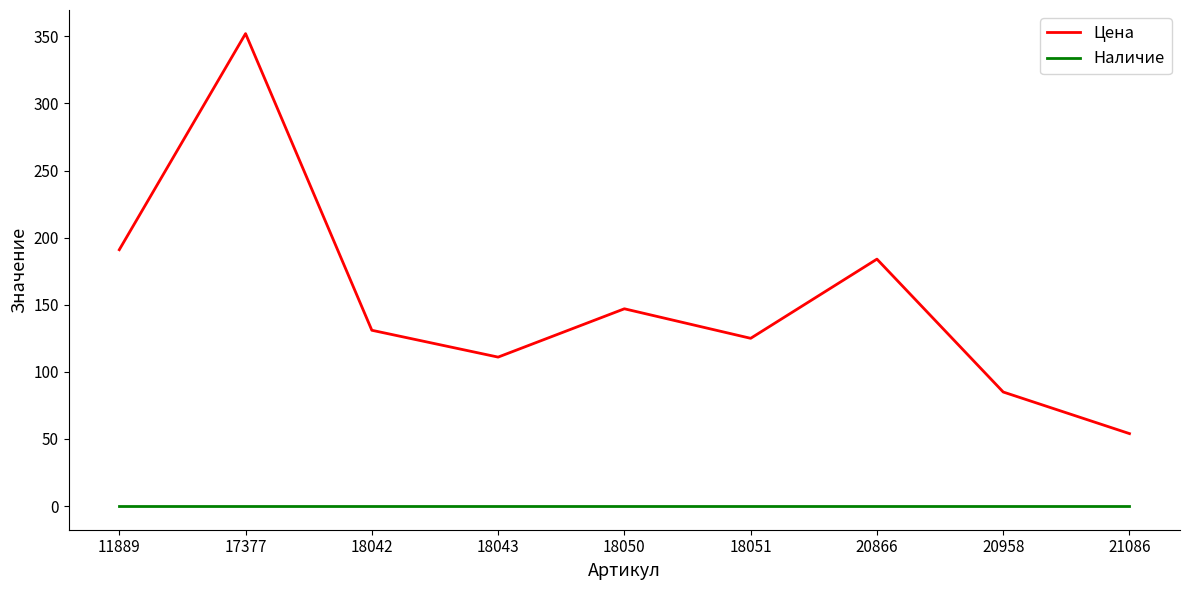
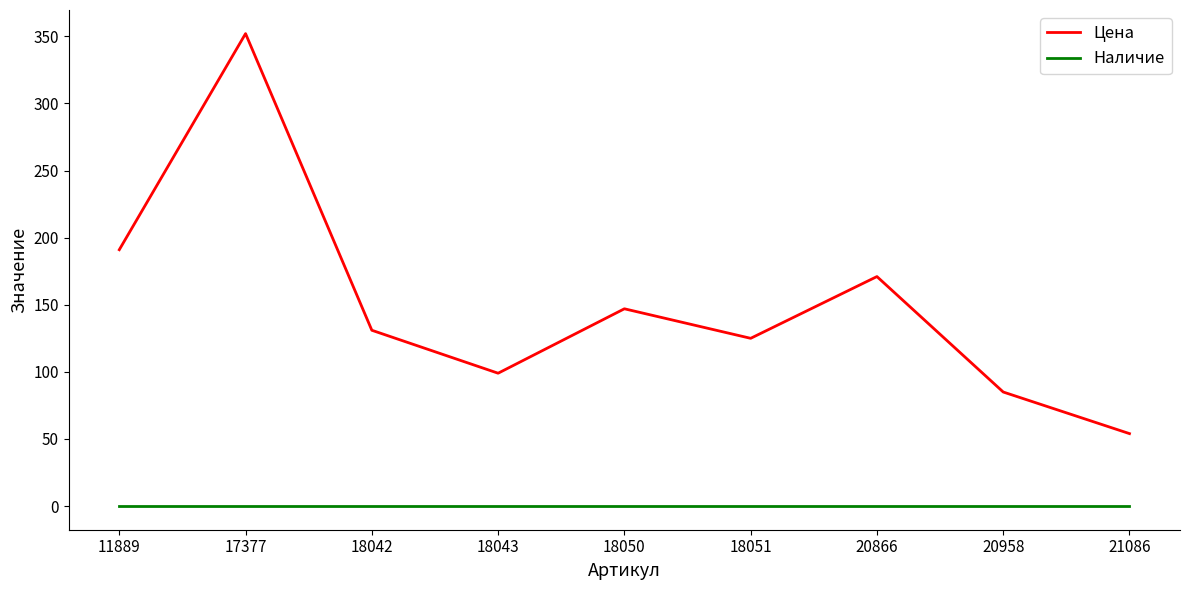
Цена, 18043: 111 -> 99
Цена, 20866: 184 -> 171
